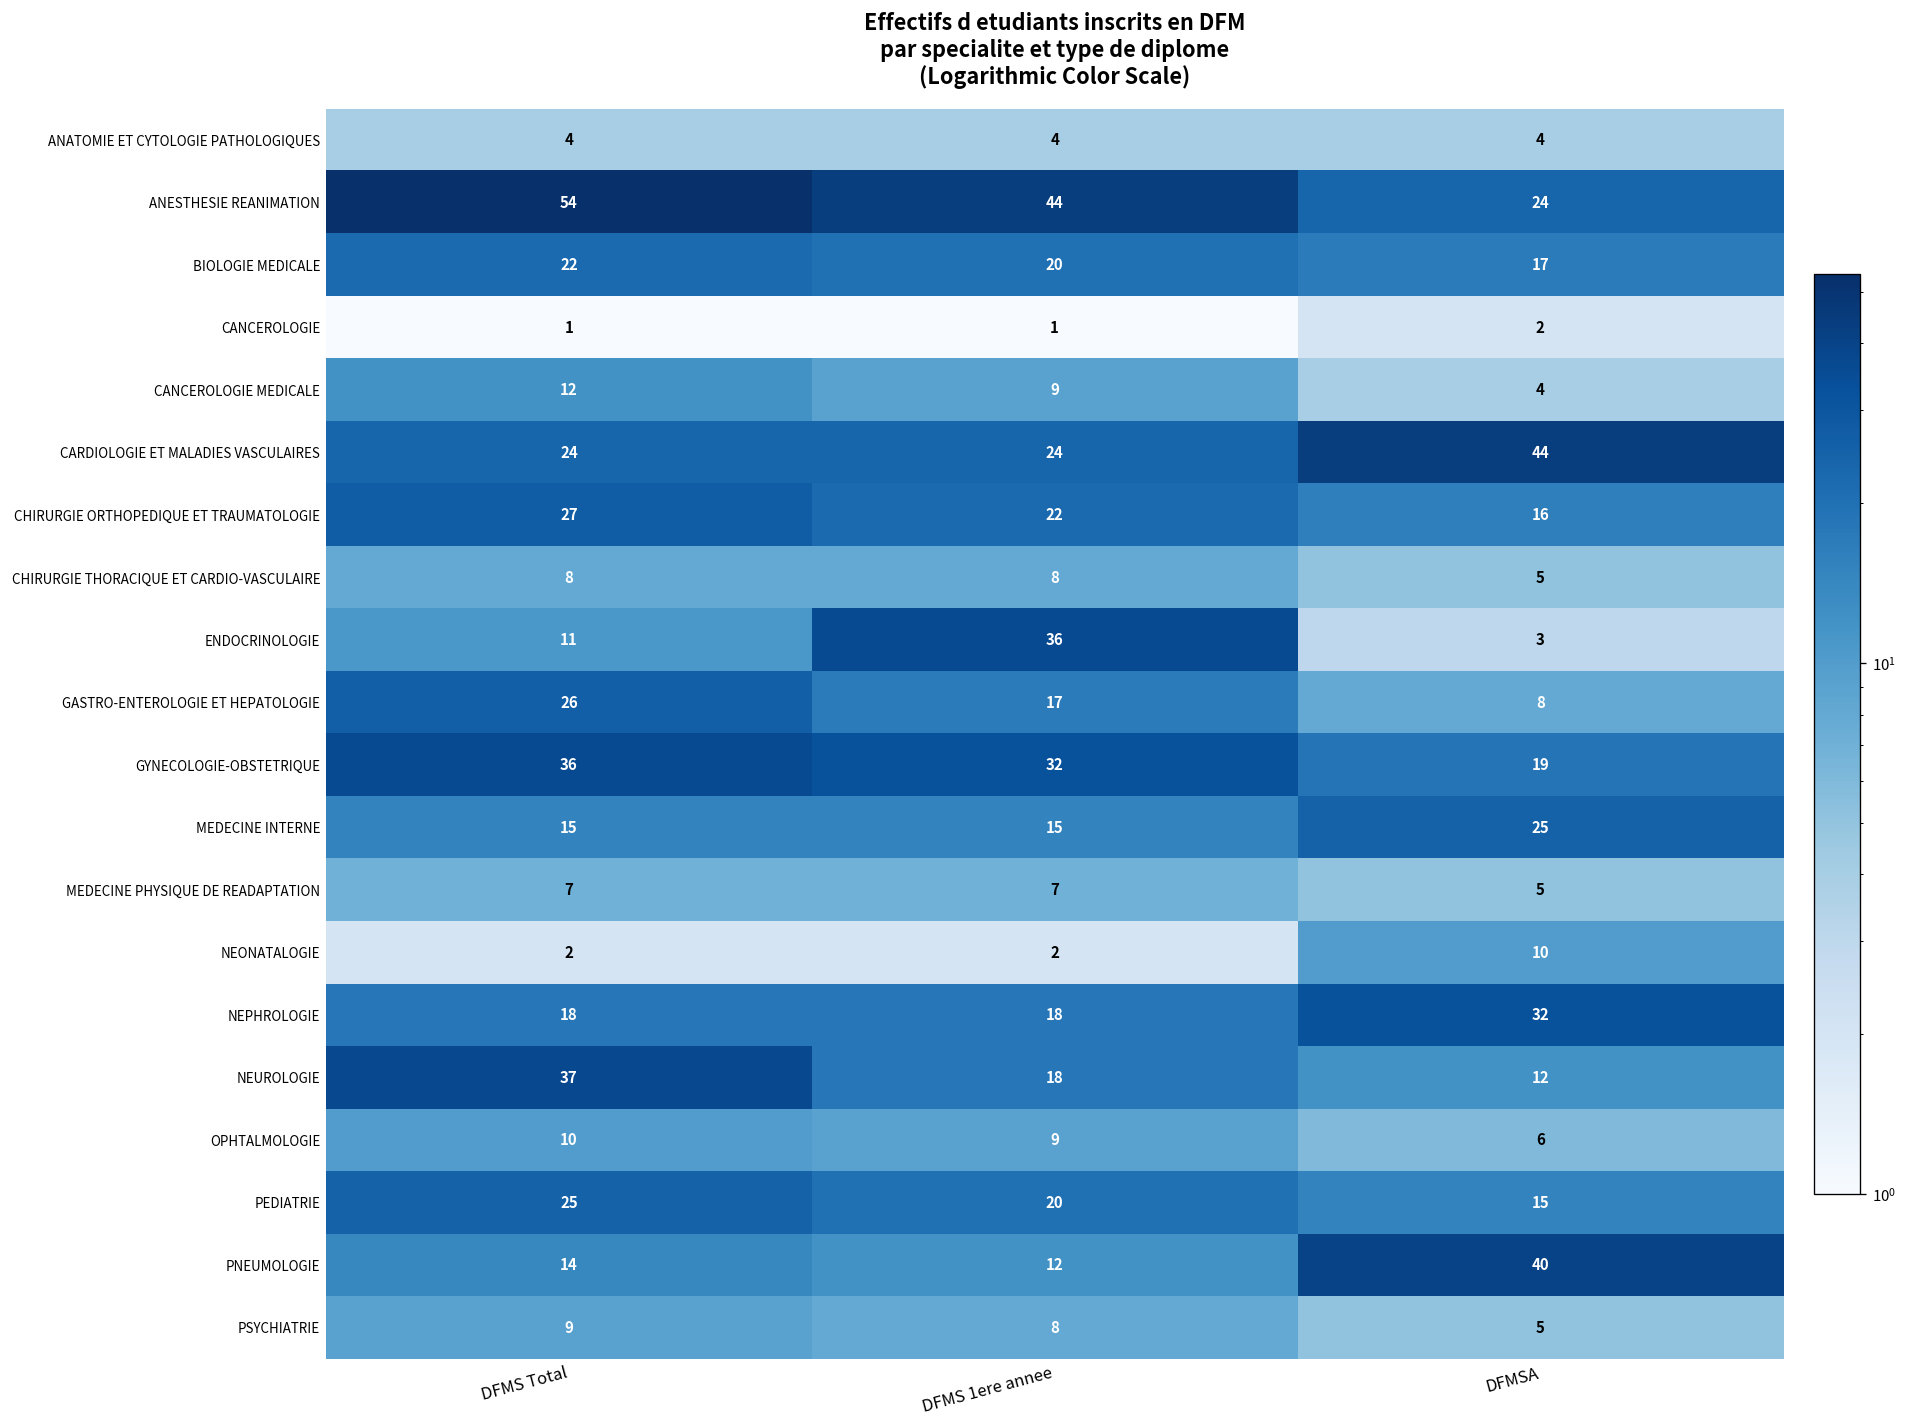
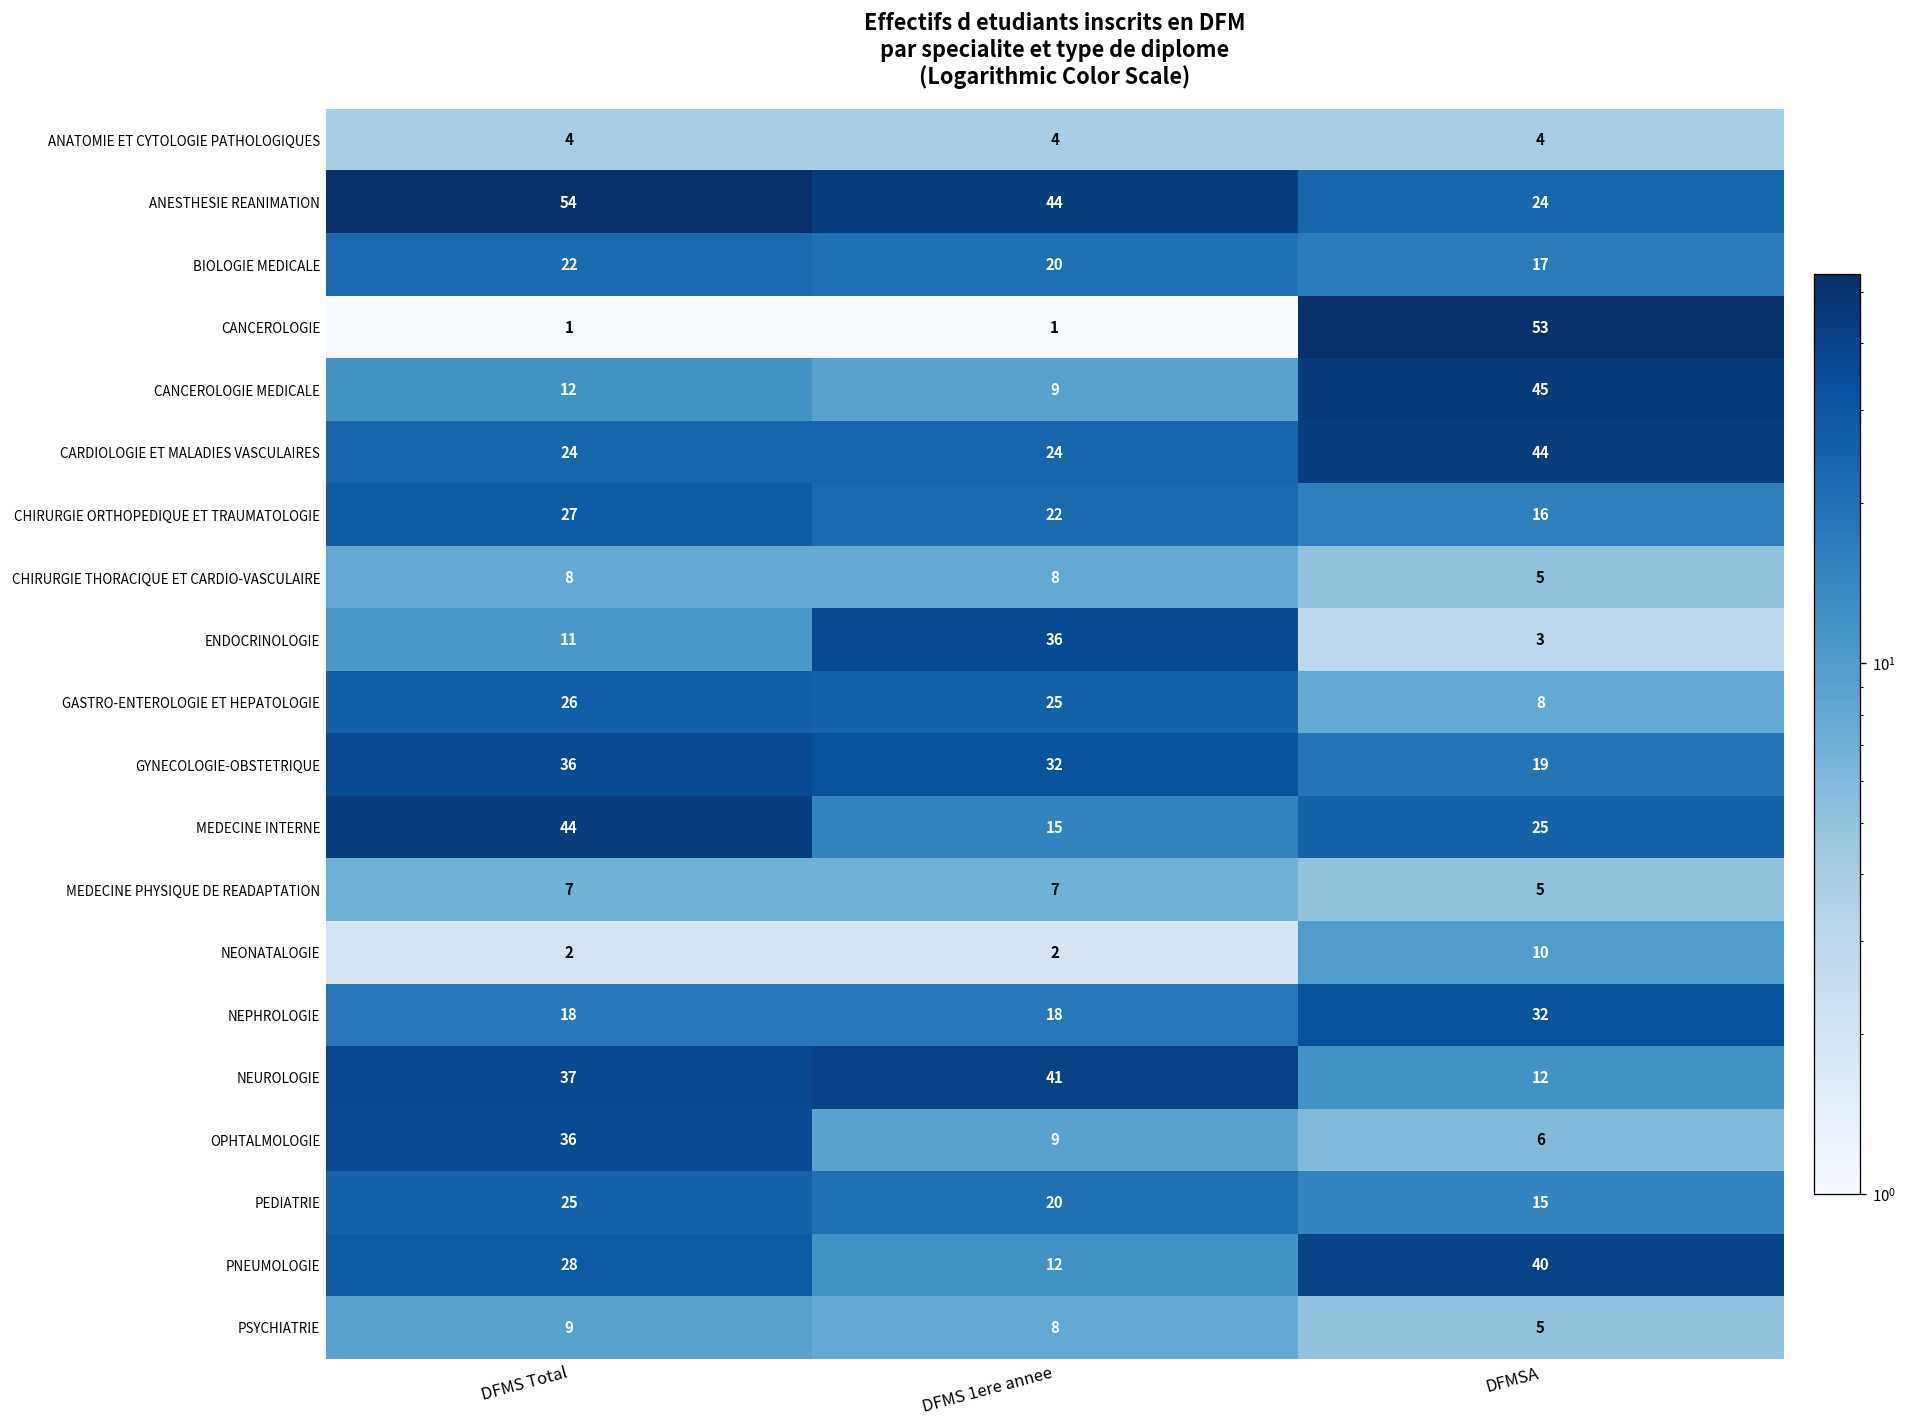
CANCEROLOGIE, DFMSA: 2 -> 53
CANCEROLOGIE MEDICALE, DFMSA: 4 -> 45
GASTRO-ENTEROLOGIE ET HEPATOLOGIE, DFMS 1ere annee: 17 -> 25
MEDECINE INTERNE, DFMS Total: 15 -> 44
NEUROLOGIE, DFMS 1ere annee: 18 -> 41
OPHTALMOLOGIE, DFMS Total: 10 -> 36
PNEUMOLOGIE, DFMS Total: 14 -> 28
